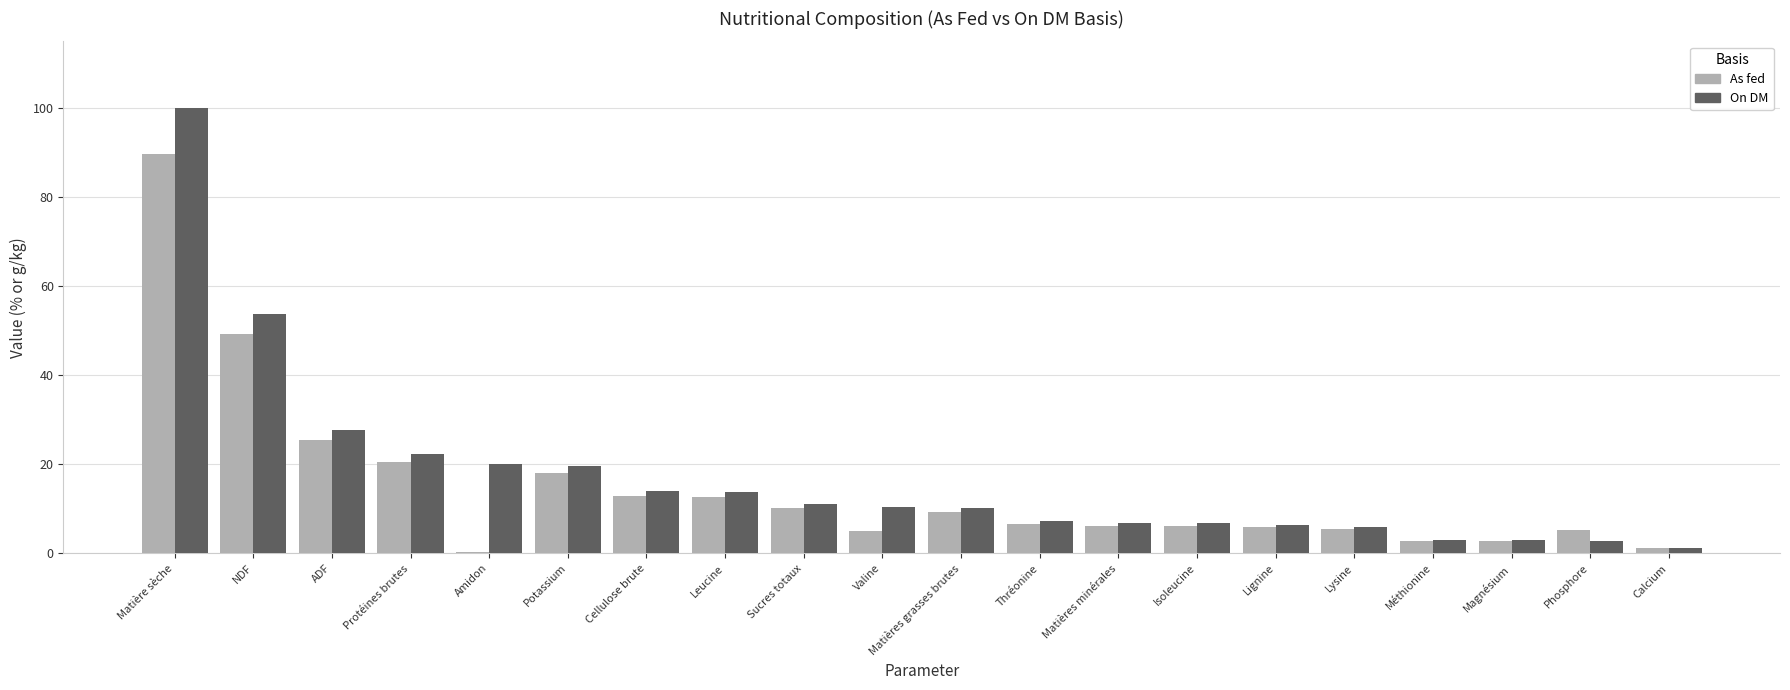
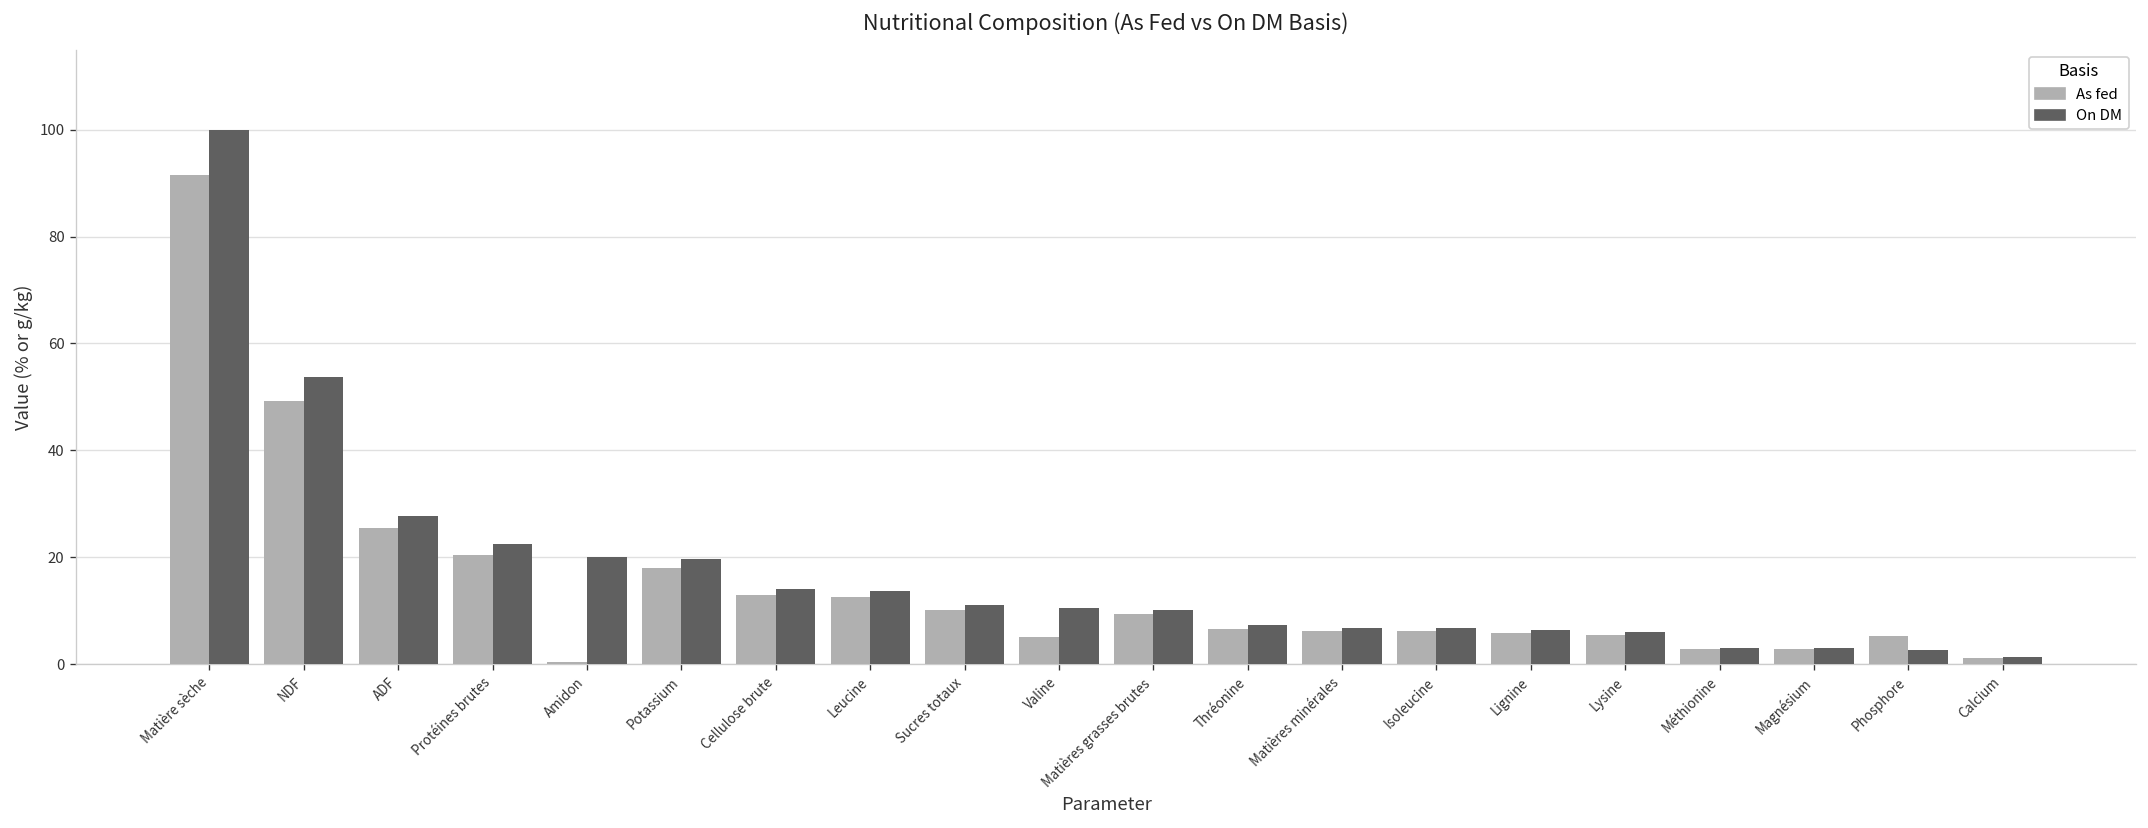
As fed, Matière sèche: 90 -> 92
